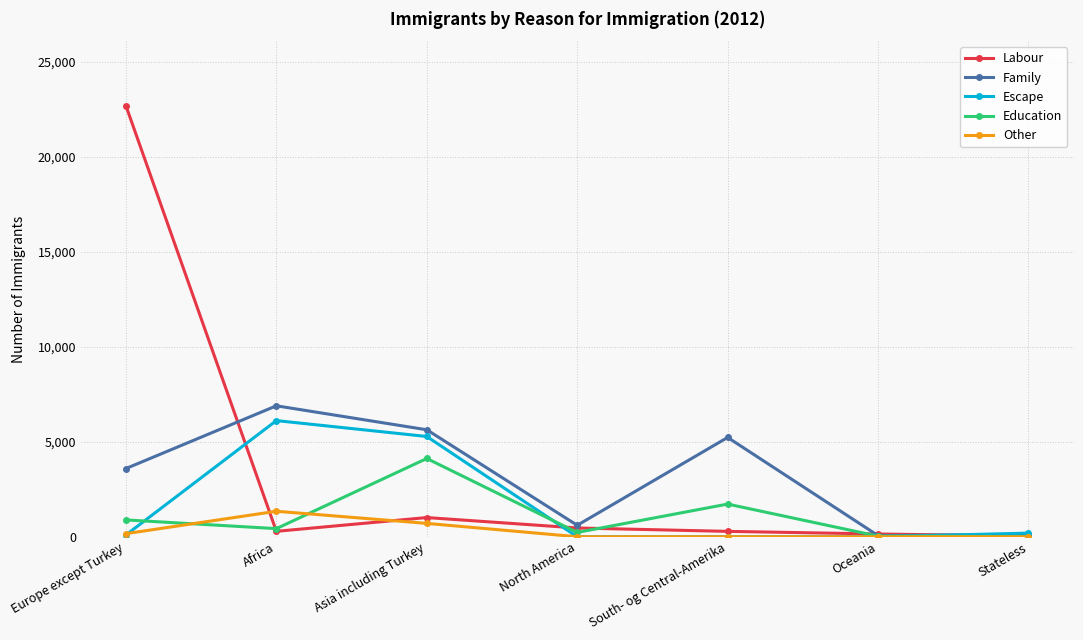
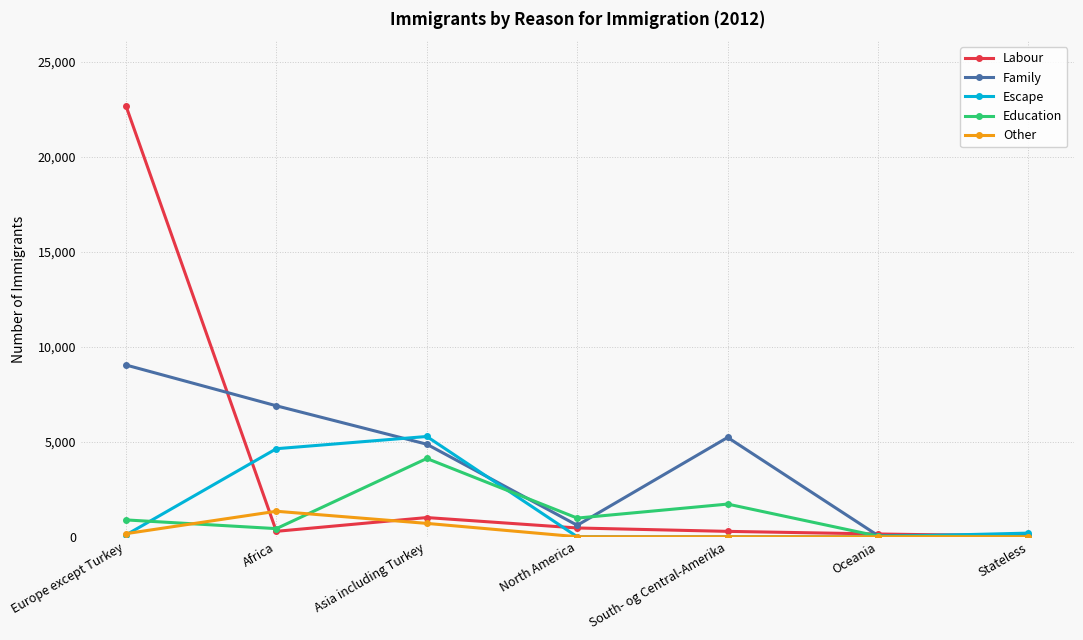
Family, Europe except Turkey: 3,600 -> 9,000
Escape, Africa: 6,100 -> 4,600
Family, Asia including Turkey: 5,600 -> 4,900
Education, North America: 200 -> 1,000
